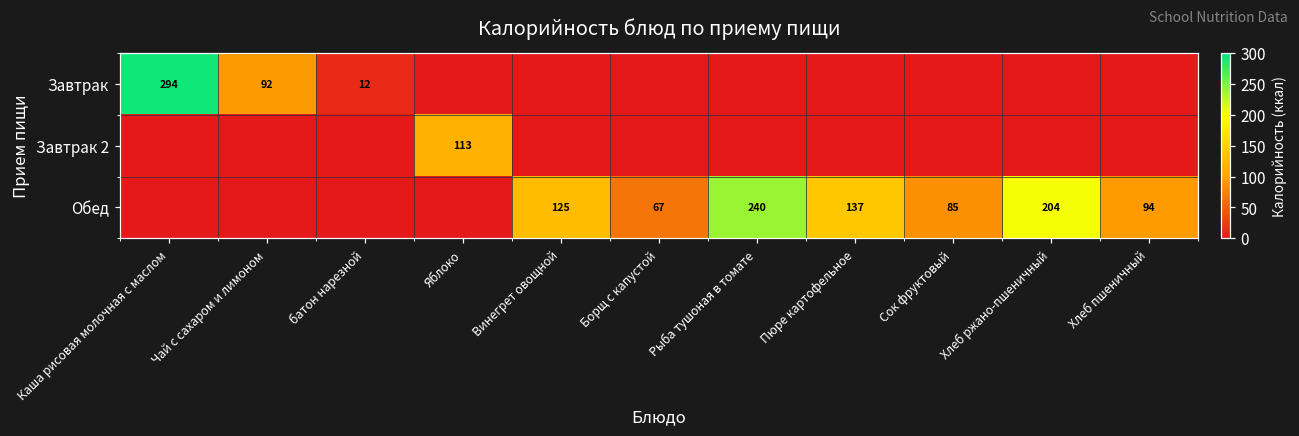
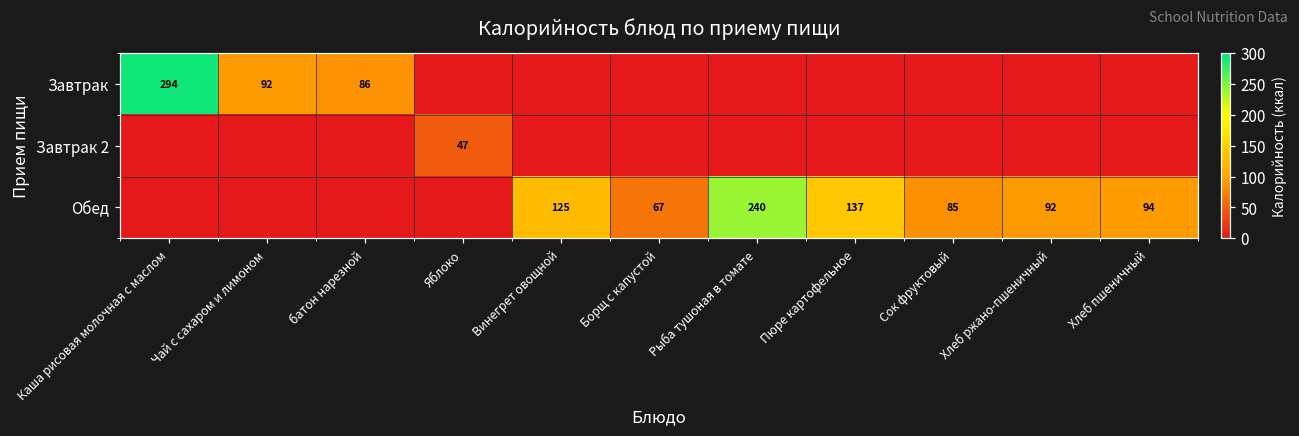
Завтрак, батон нарезной: 12 -> 86
Завтрак 2, Яблоко: 113 -> 47
Обед, Хлеб ржано-пшеничный: 204 -> 92
